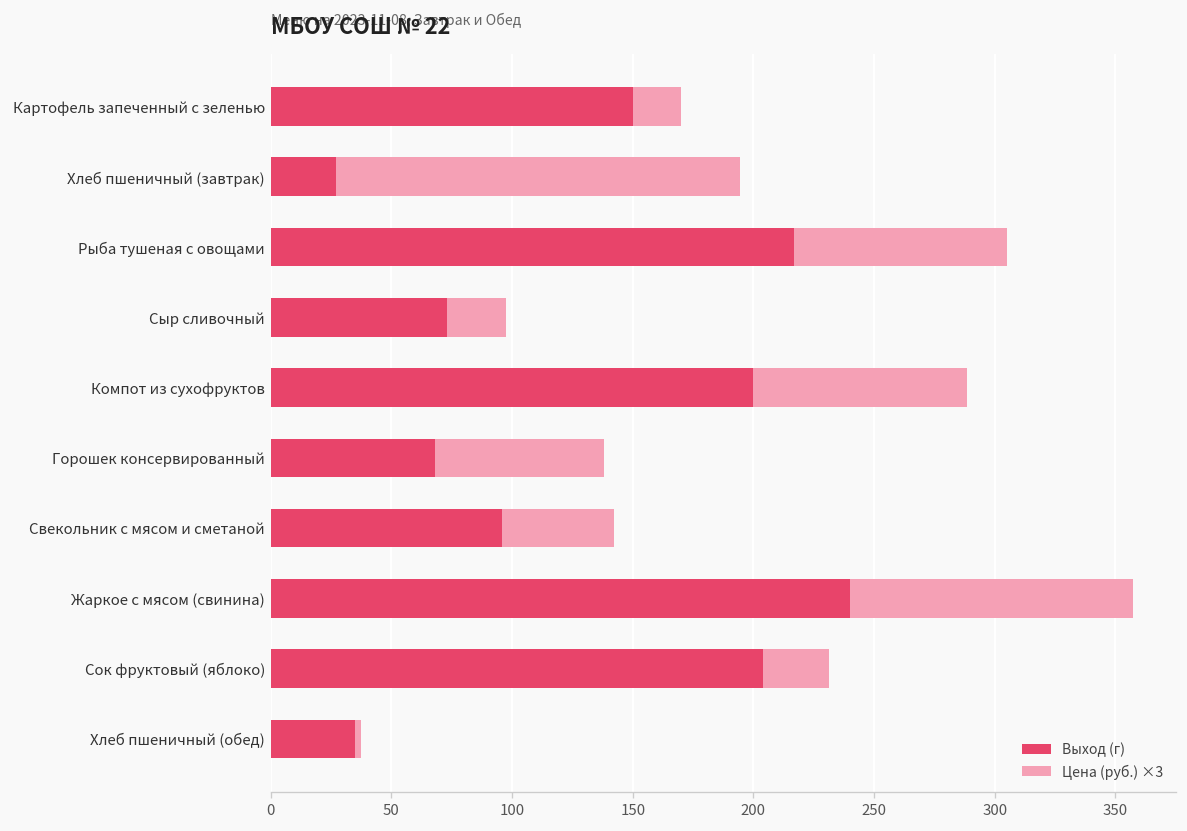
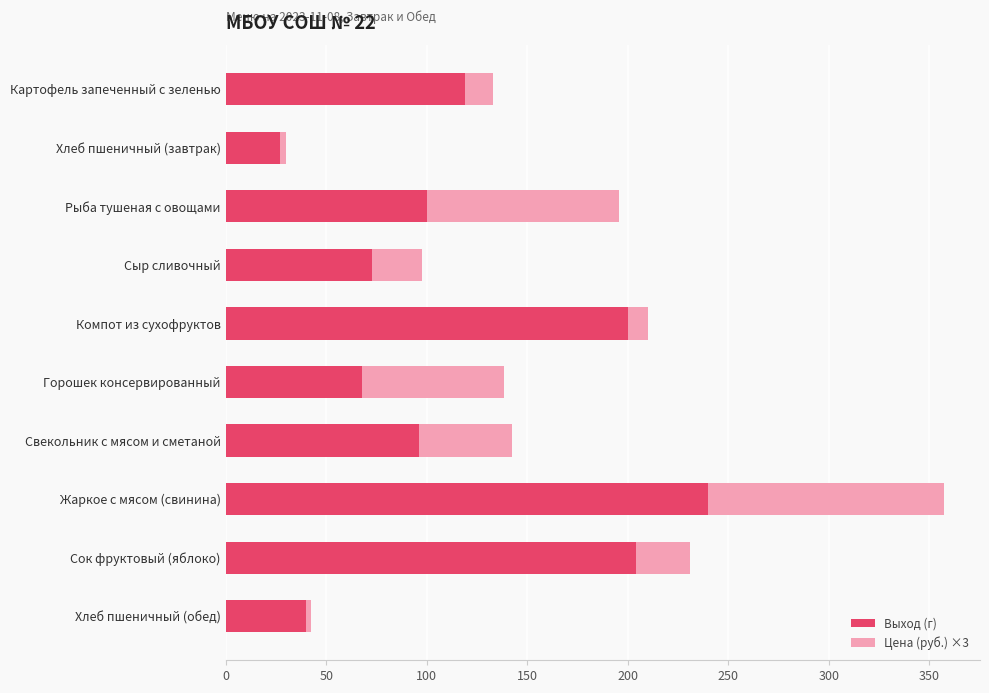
Выход (г), Картофель запеченный с зеленью: 150 -> 119
Цена (руб.) ×3, Картофель запеченный с зеленью: 20 -> 14
Цена (руб.) ×3, Хлеб пшеничный (завтрак): 167 -> 3
Выход (г), Рыба тушеная с овощами: 217 -> 100
Цена (руб.) ×3, Рыба тушеная с овощами: 88 -> 96
Цена (руб.) ×3, Компот из сухофруктов: 88 -> 10
Выход (г), Хлеб пшеничный (обед): 35 -> 40
